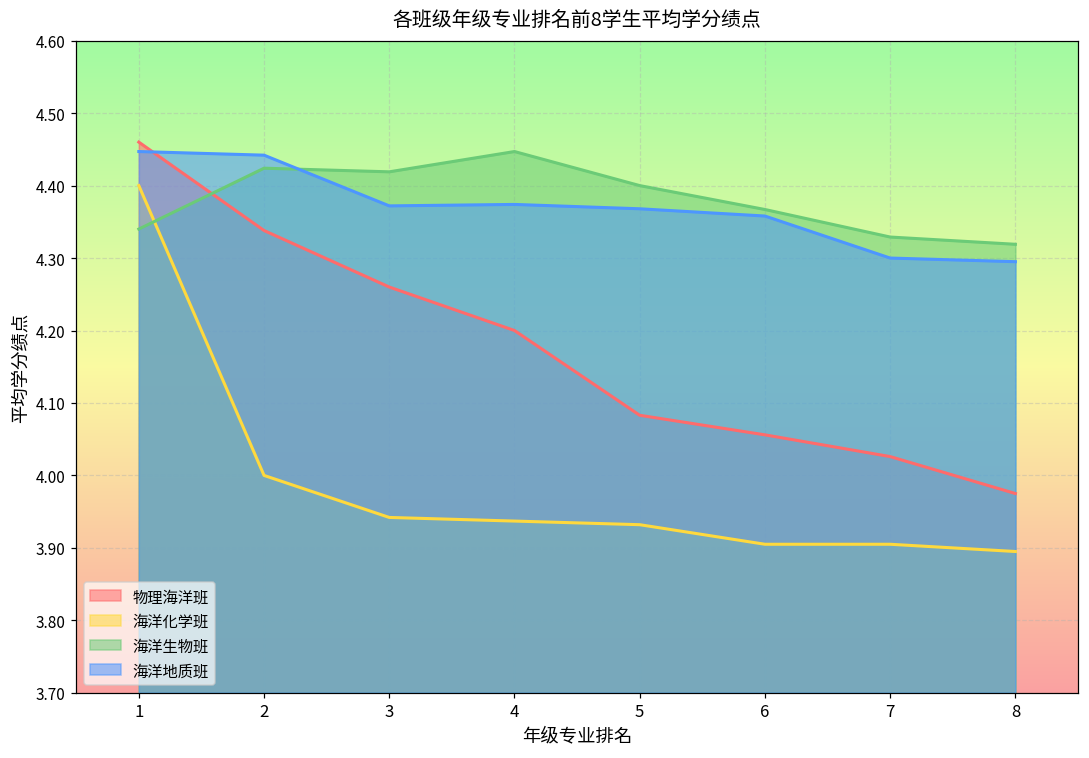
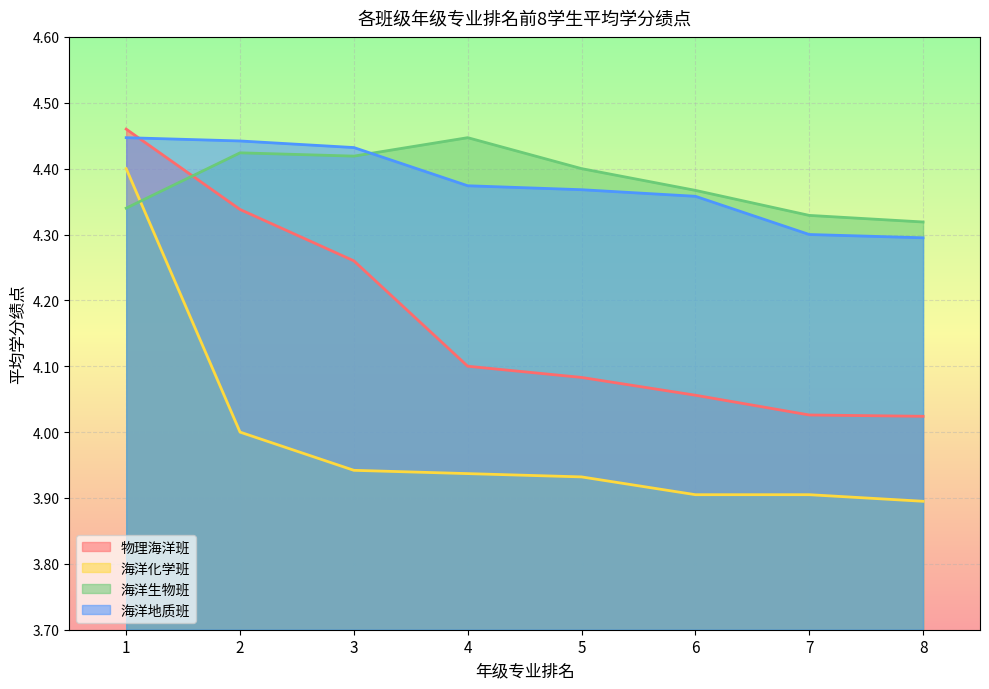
海洋地质班, 3: 4.37 -> 4.43
物理海洋班, 4: 4.2 -> 4.1
物理海洋班, 8: 3.98 -> 4.02
